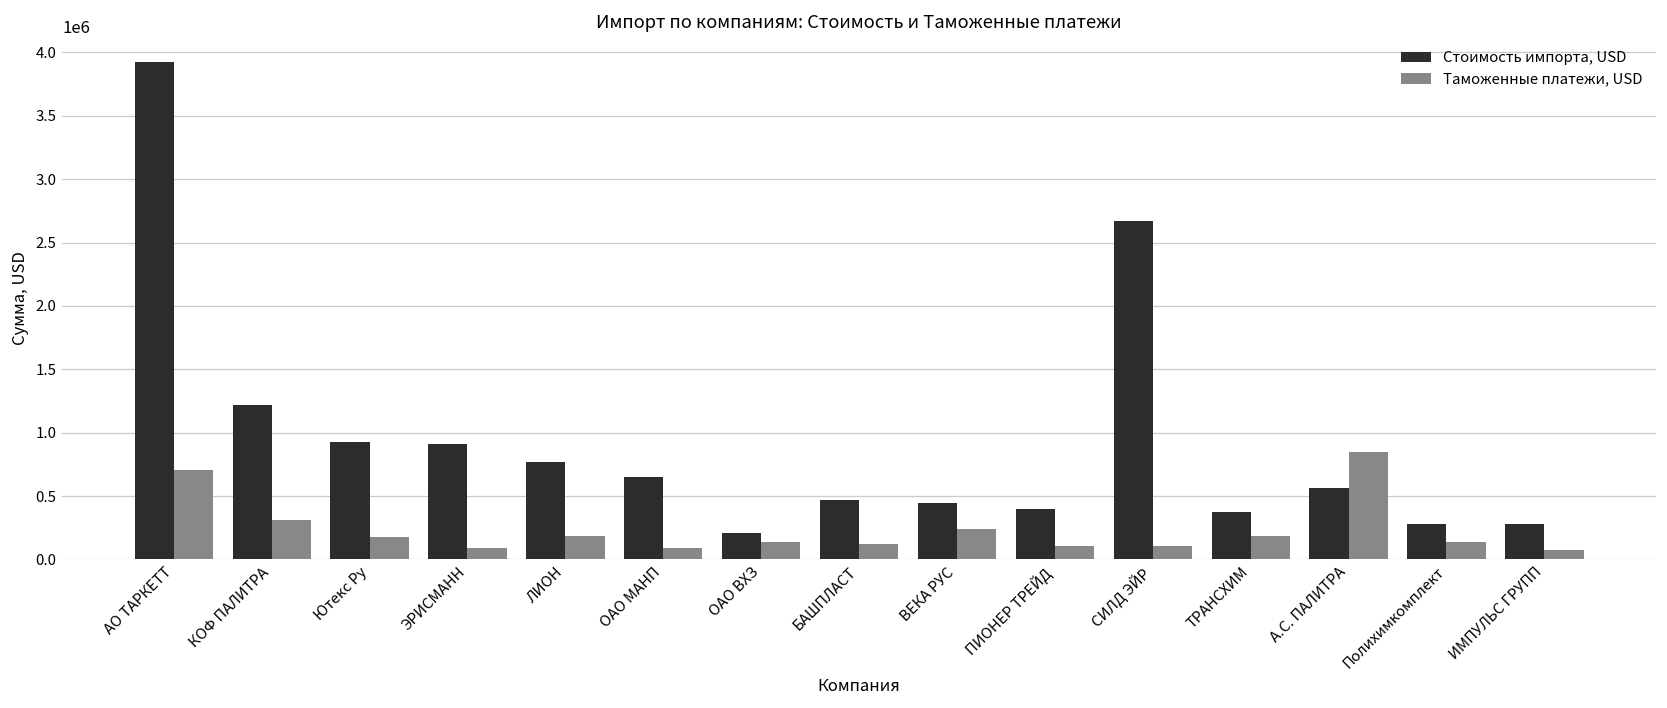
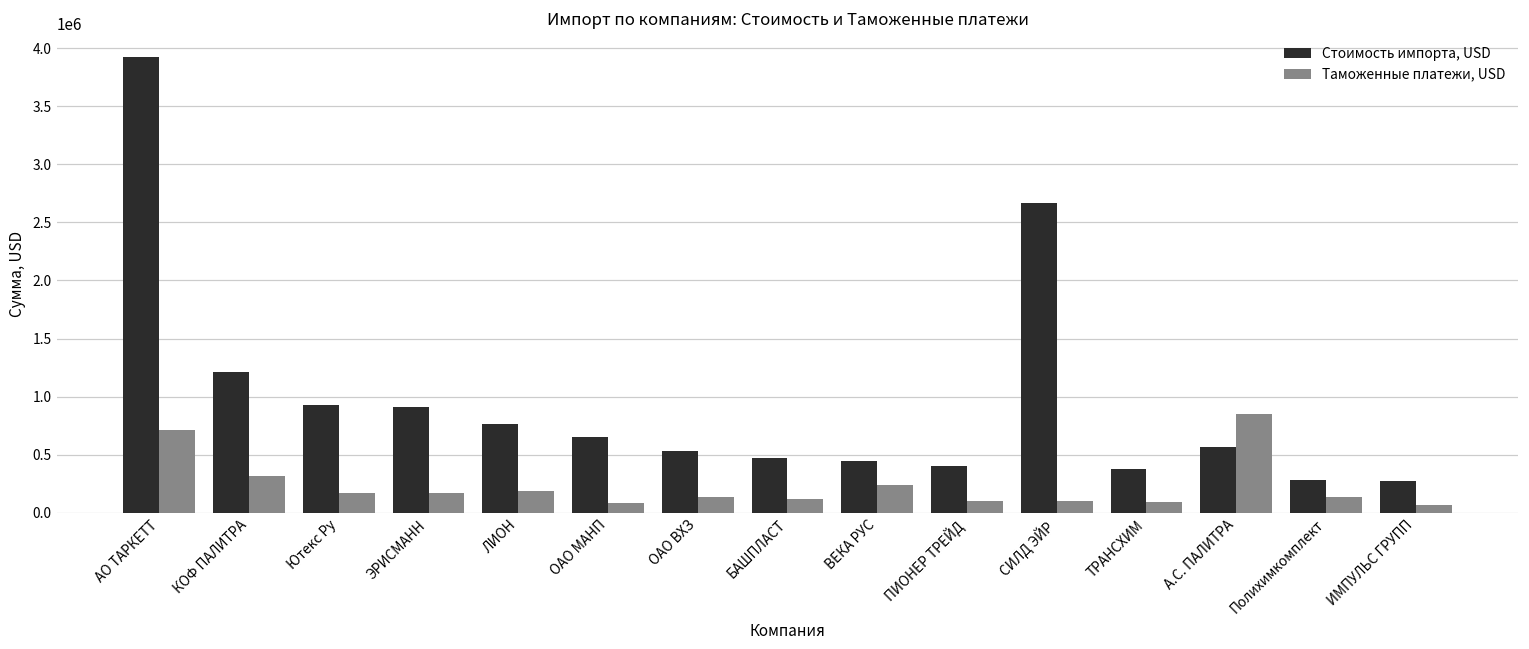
Таможенные платежи, USD, ЭРИСМАНН: 90000 -> 170000
Стоимость импорта, USD, ОАО ВХЗ: 210000 -> 530000
Таможенные платежи, USD, ТРАНСХИМ: 190000 -> 100000
